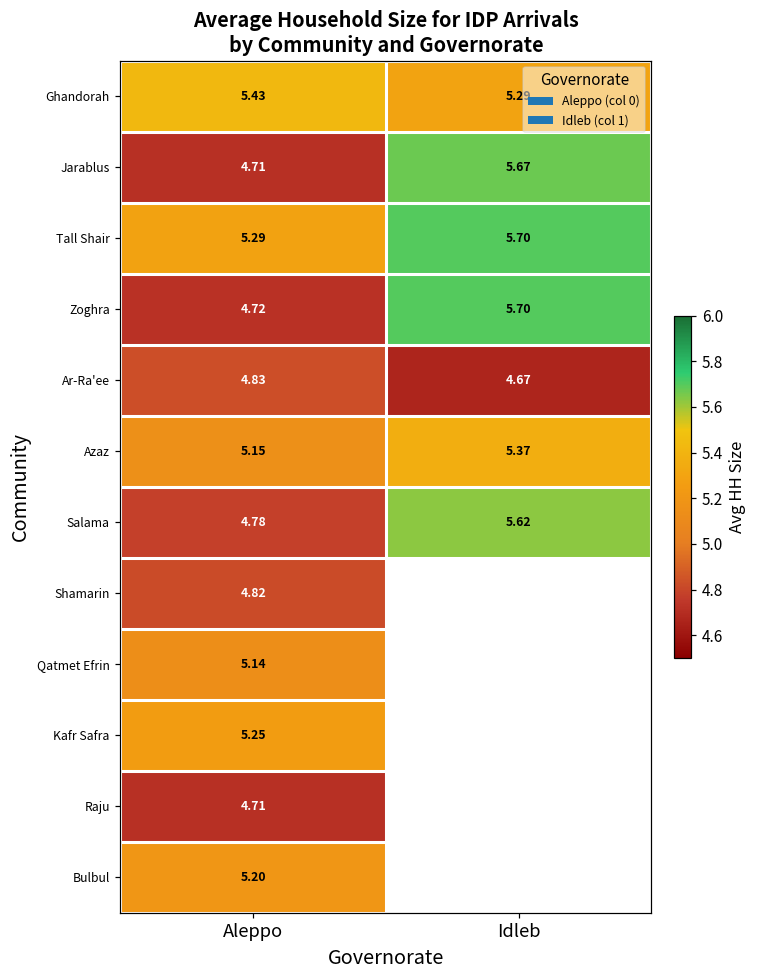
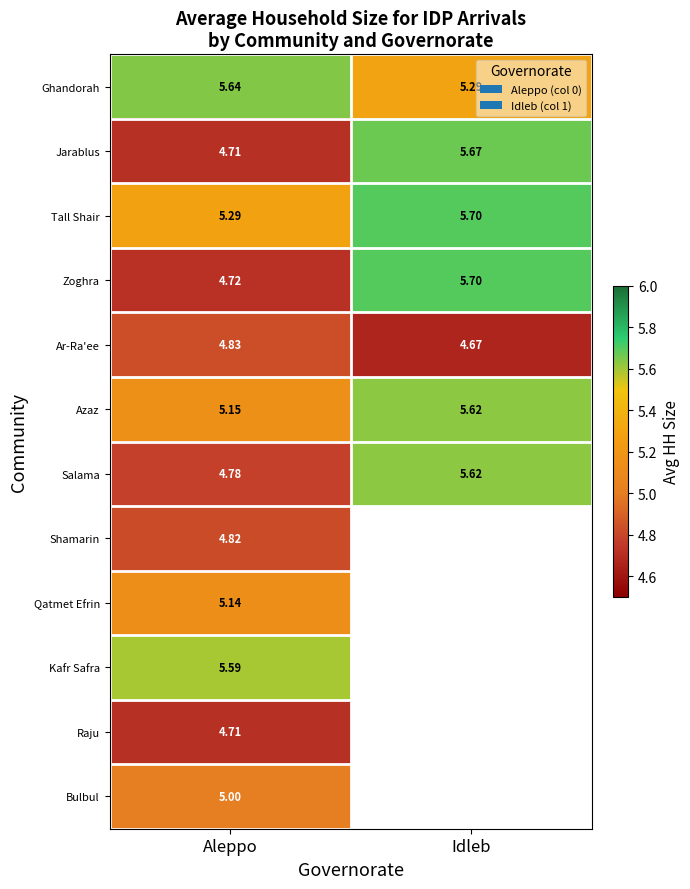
Ghandorah, Aleppo: 5.43 -> 5.64
Azaz, Idleb: 5.37 -> 5.62
Kafr Safra, Aleppo: 5.25 -> 5.59
Bulbul, Aleppo: 5.20 -> 5.00
